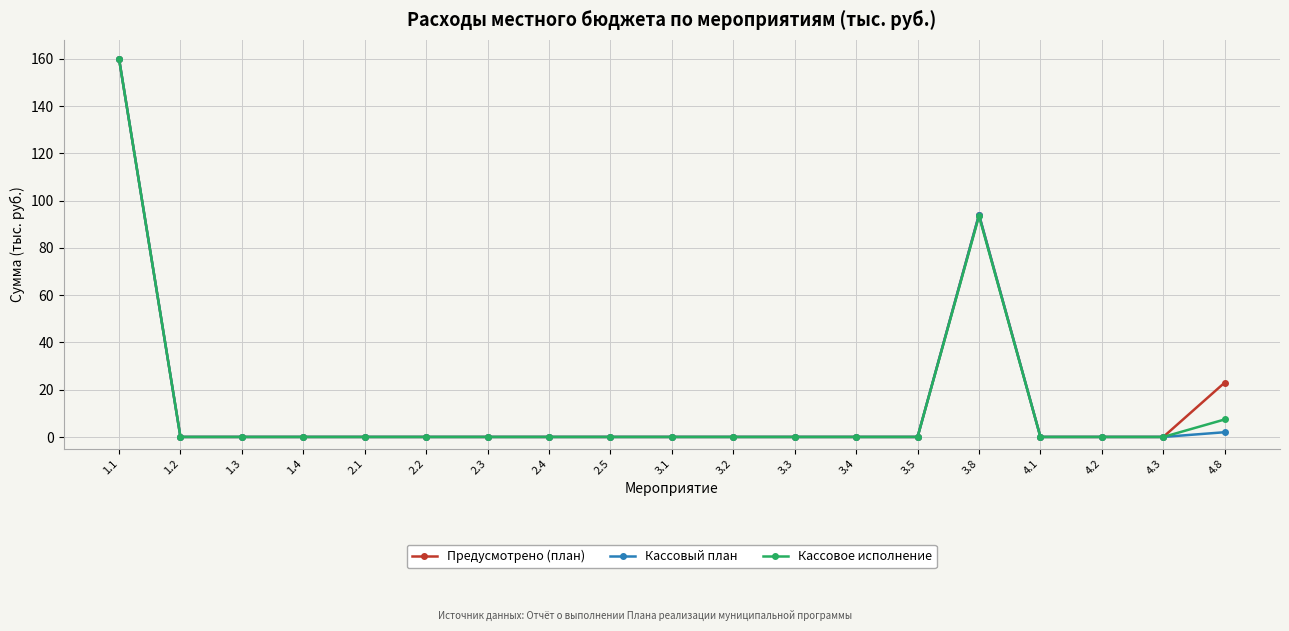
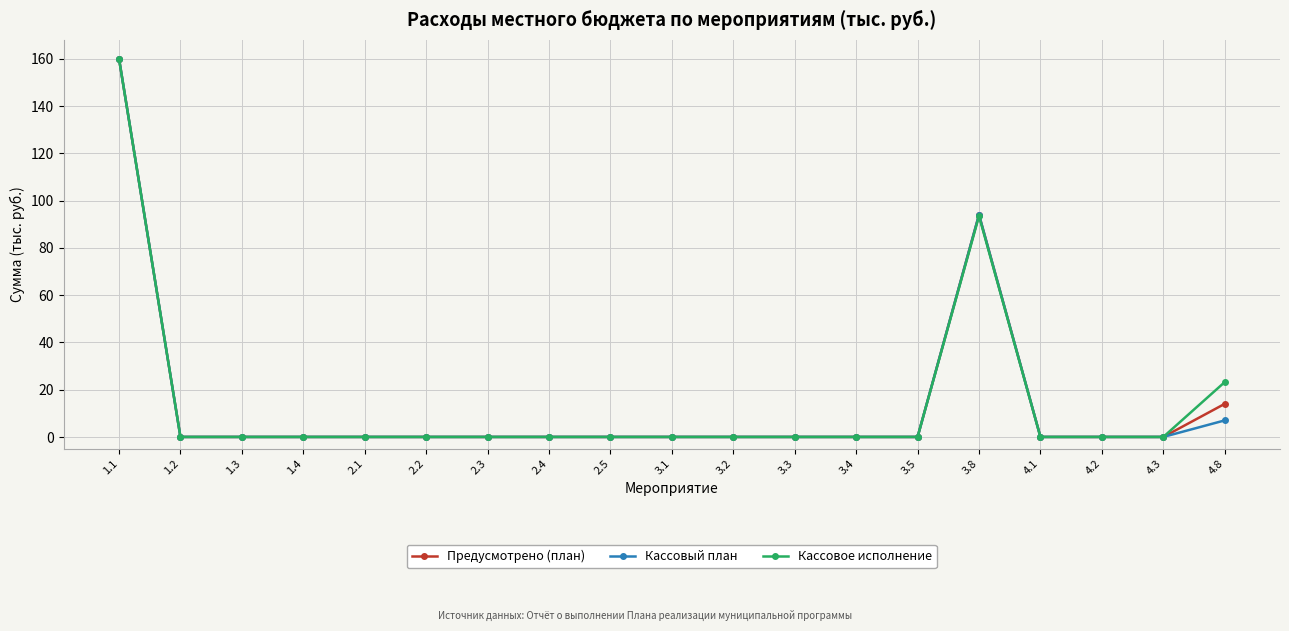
Предусмотрено (план), 4.8: 23 -> 14
Кассовый план, 4.8: 2 -> 7
Кассовое исполнение, 4.8: 7 -> 23
